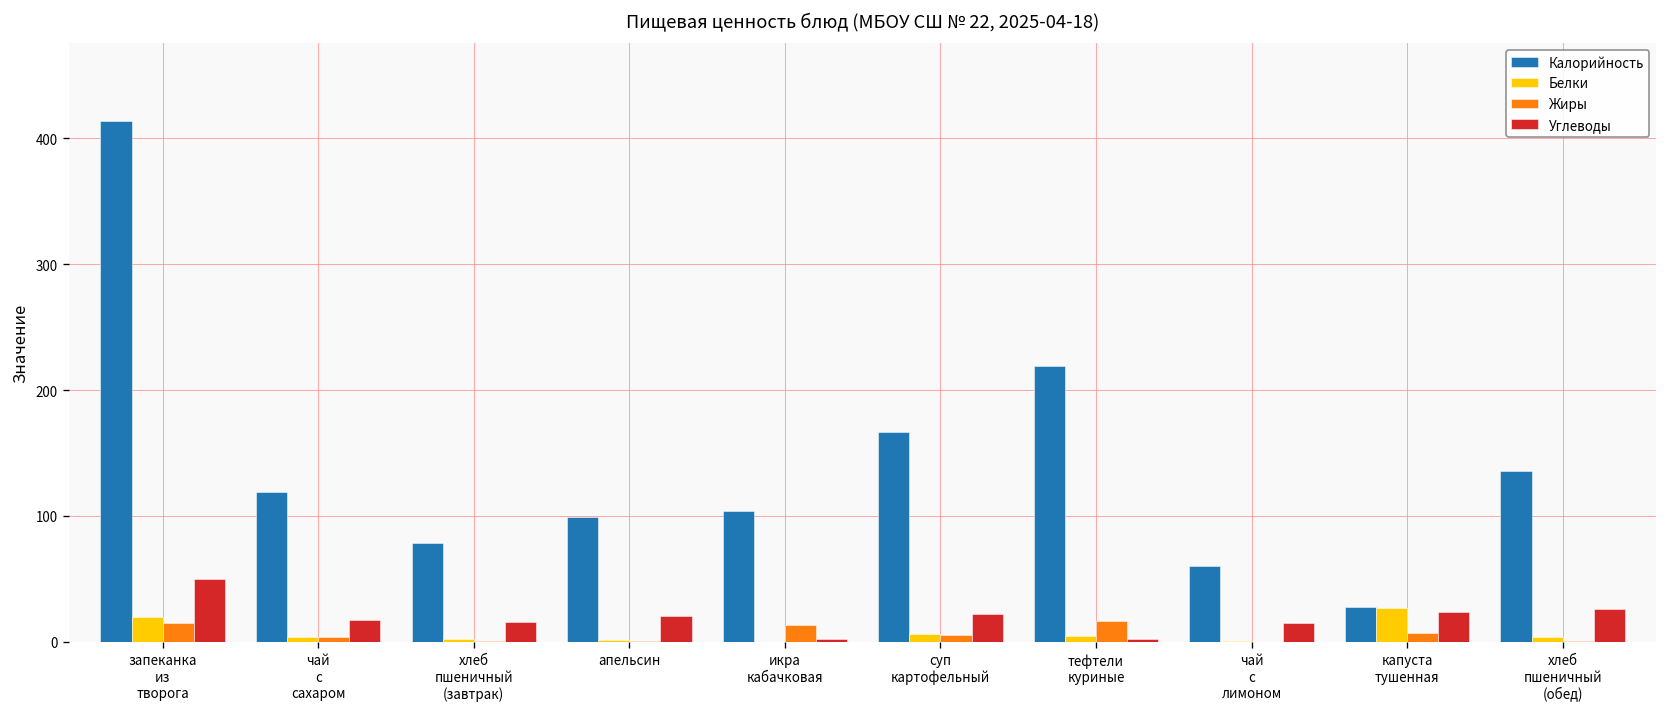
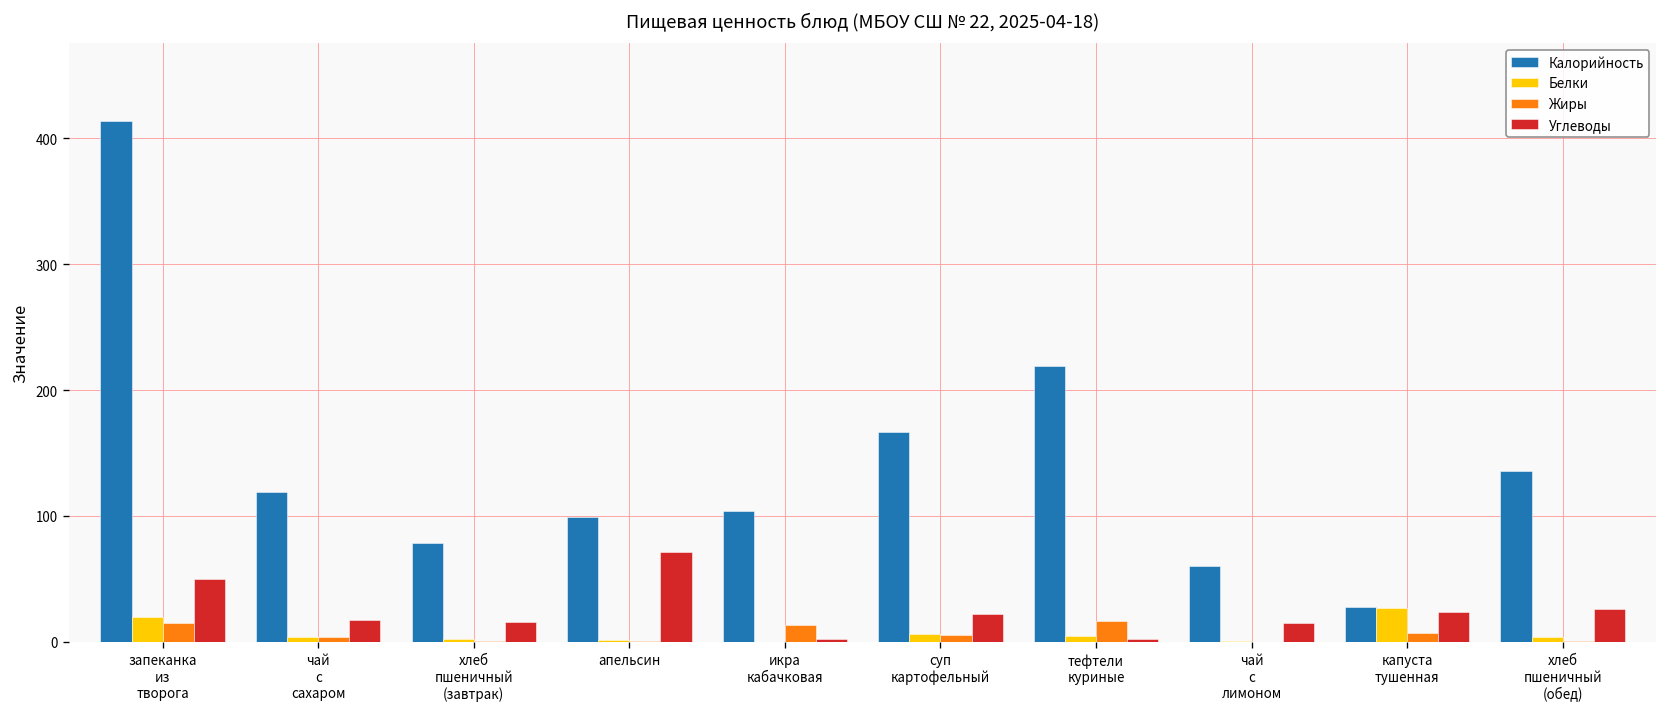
Углеводы, апельсин: 21 -> 72
